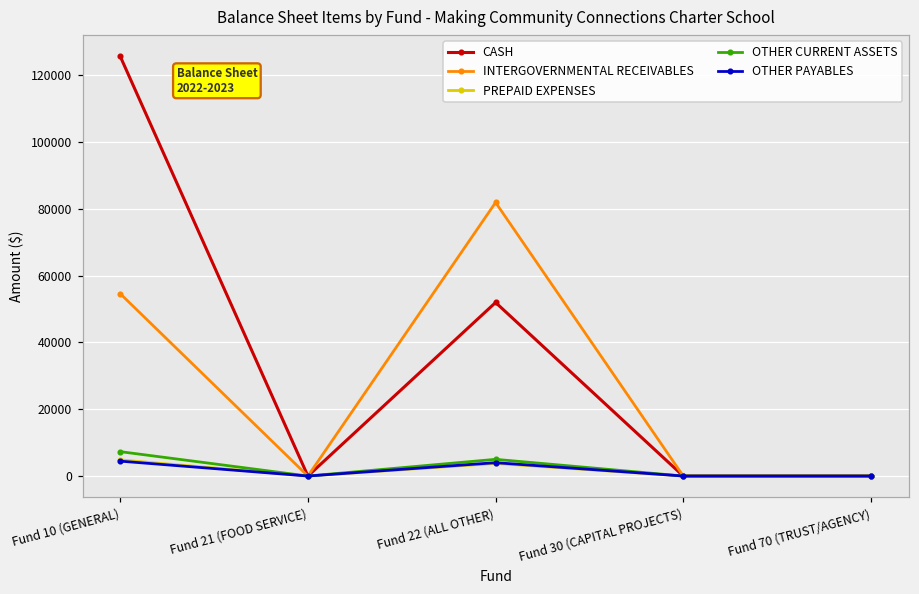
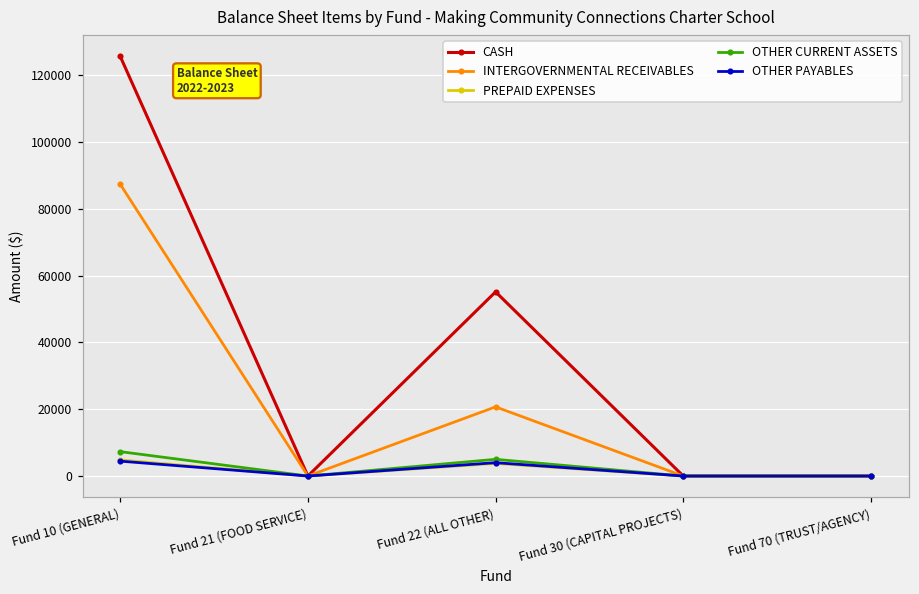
INTERGOVERNMENTAL RECEIVABLES, Fund 10 (GENERAL): 55000 -> 87000
CASH, Fund 22 (ALL OTHER): 52000 -> 55000
INTERGOVERNMENTAL RECEIVABLES, Fund 22 (ALL OTHER): 82000 -> 21000
